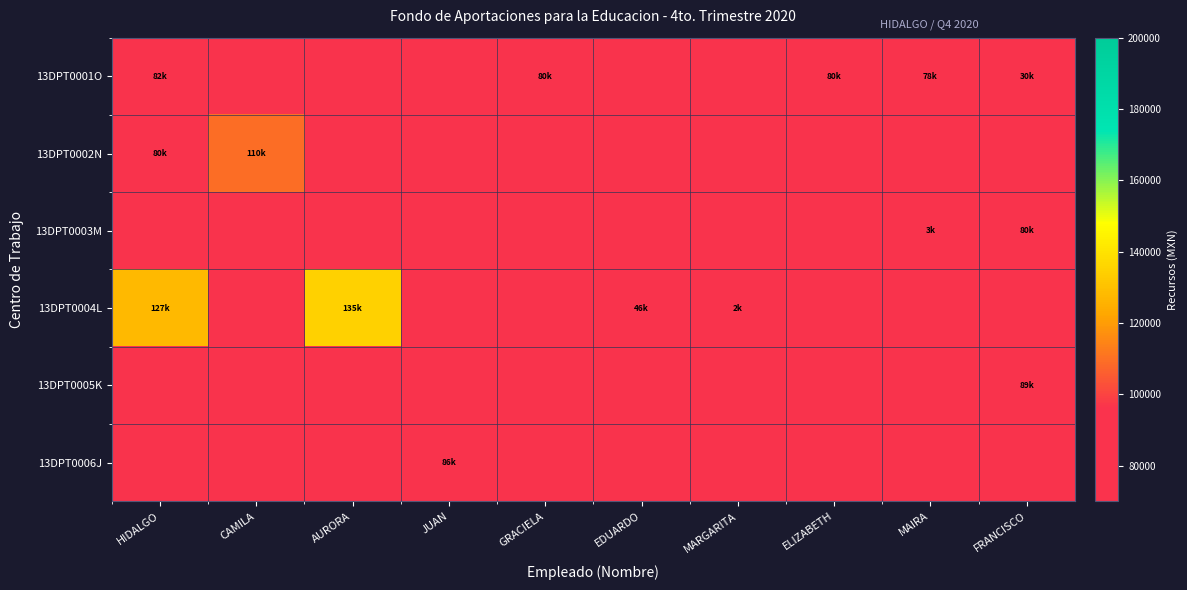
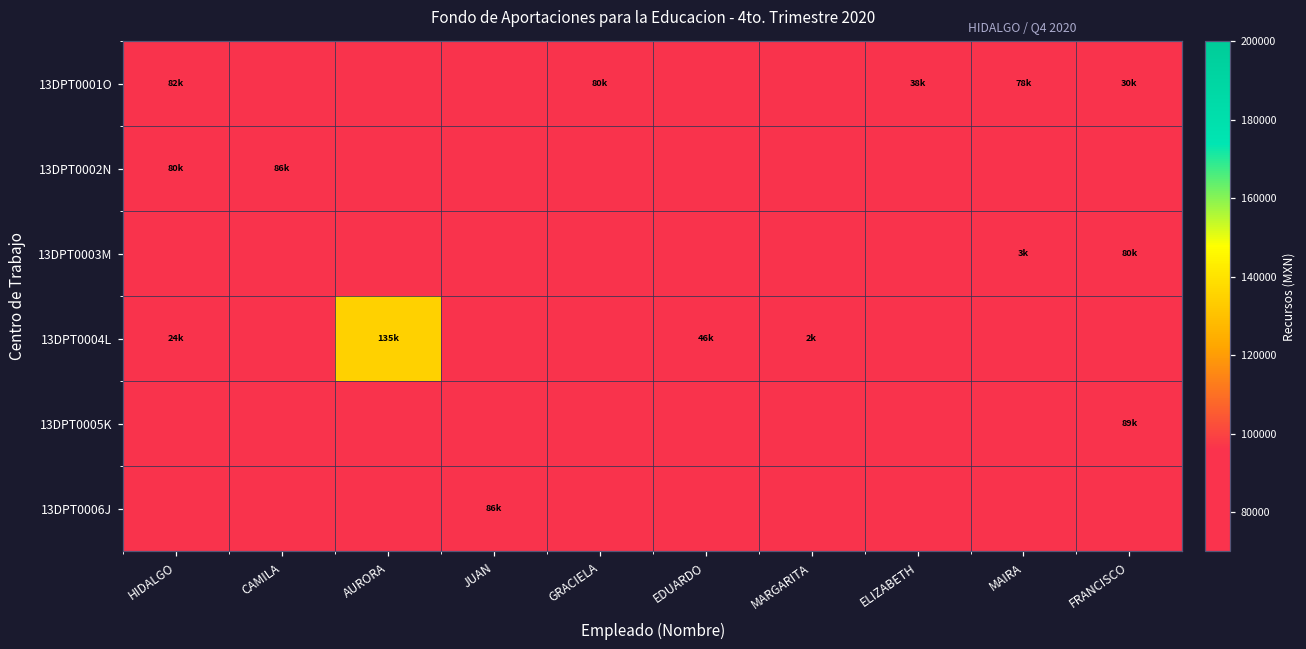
13DPT0001O, ELIZABETH: 80k -> 38k
13DPT0002N, CAMILA: 110k -> 86k
13DPT0004L, HIDALGO: 127k -> 24k
